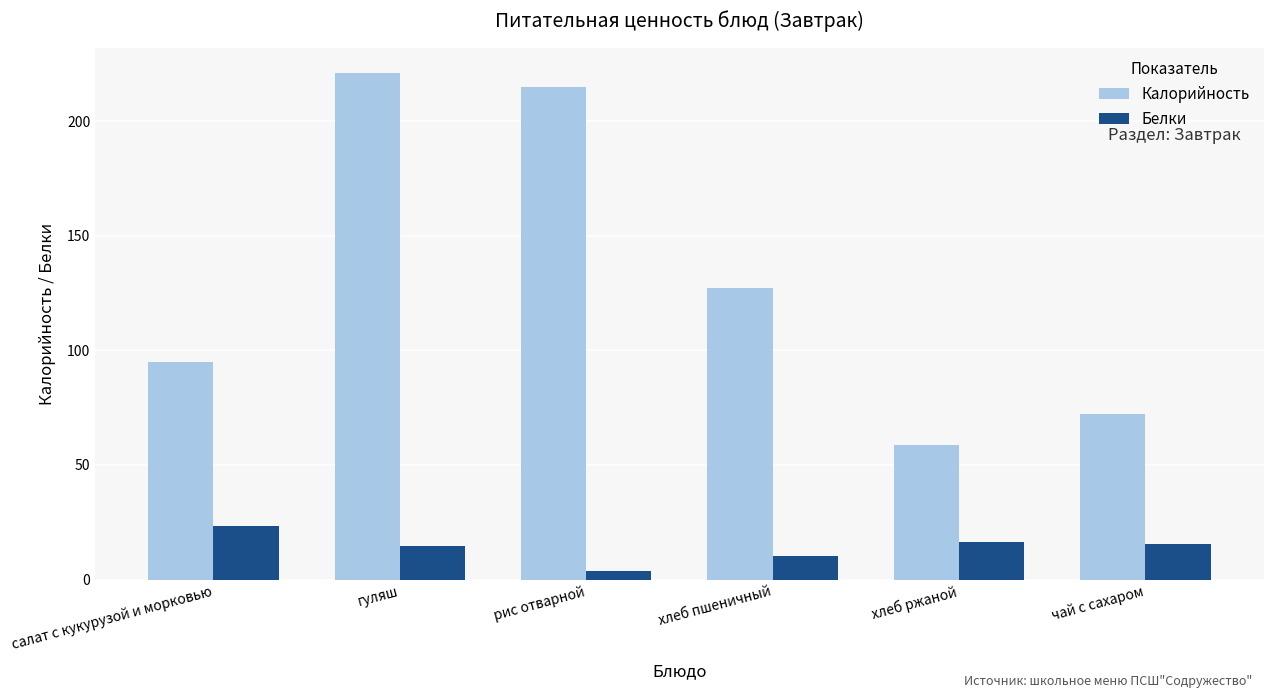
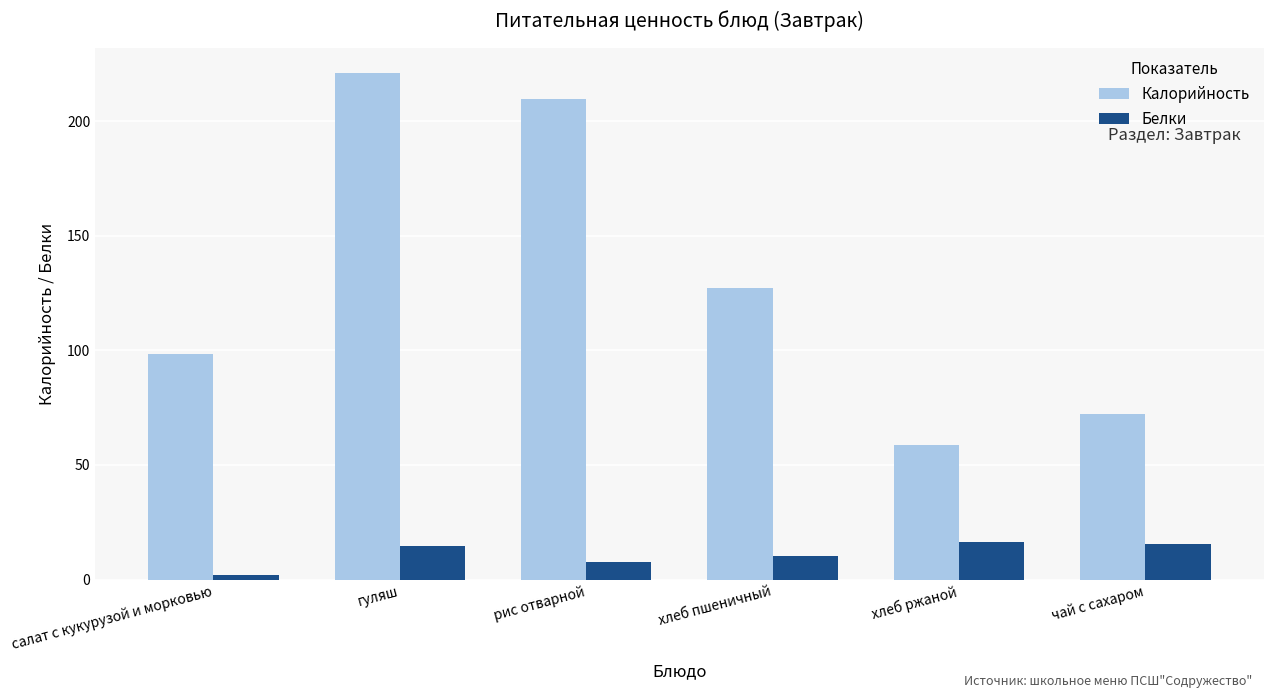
Калорийность, салат с кукурузой и морковью: 95 -> 99
Белки, салат с кукурузой и морковью: 23 -> 2
Калорийность, рис отварной: 215 -> 210
Белки, рис отварной: 4 -> 8
